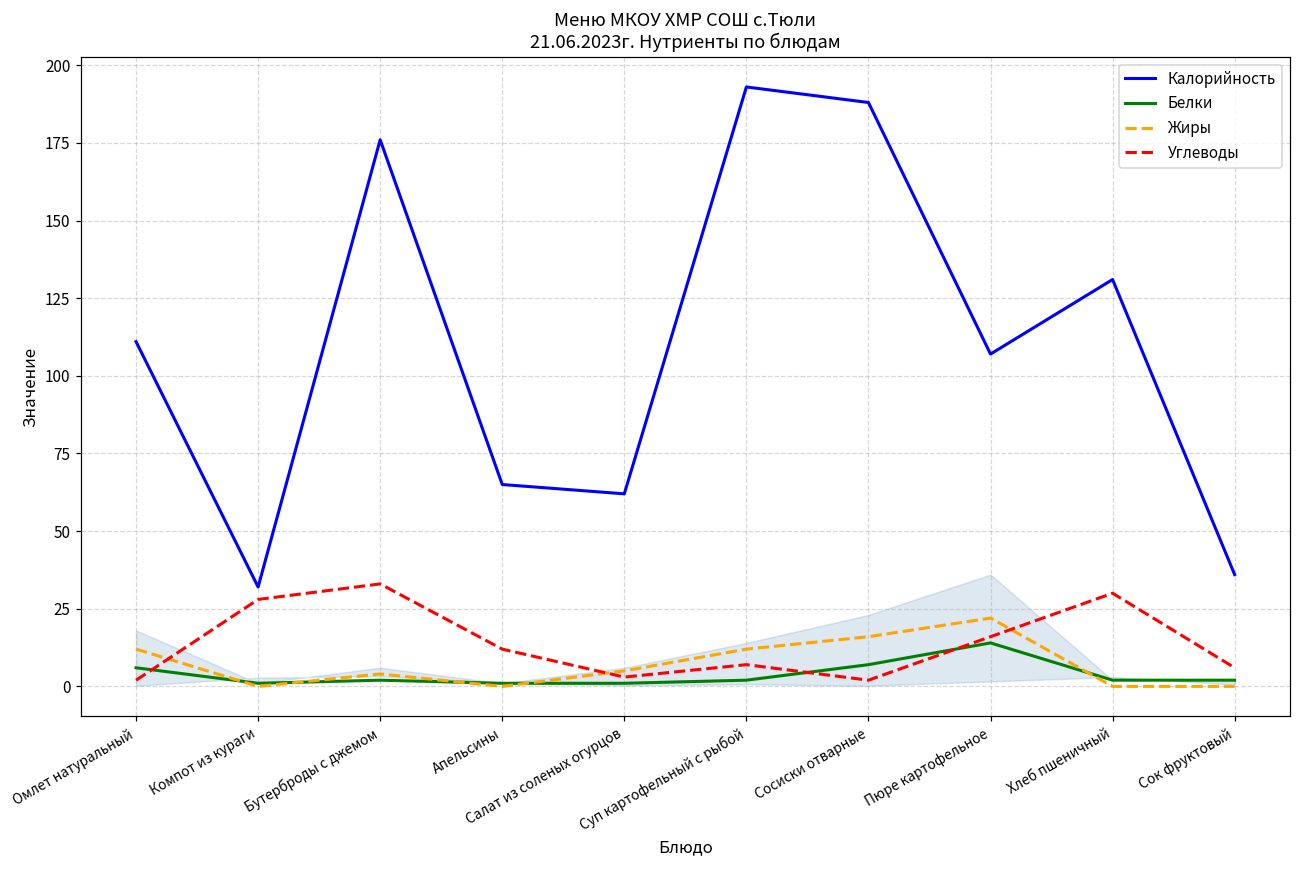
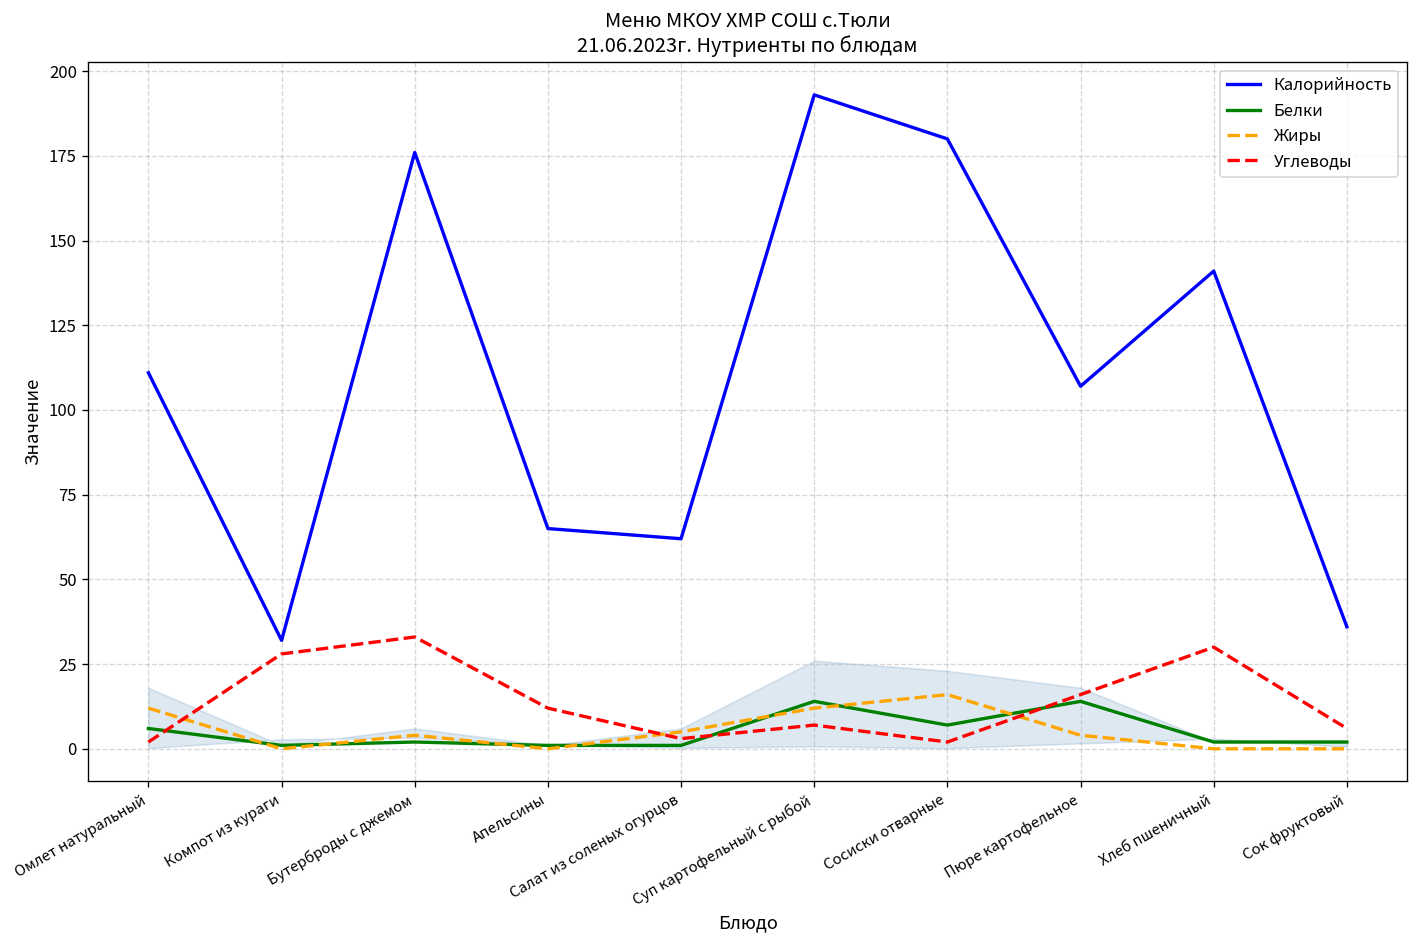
Белки, Суп картофельный с рыбой: 2 -> 14
Калорийность, Сосиски отварные: 188 -> 180
Жиры, Пюре картофельное: 22 -> 4
Калорийность, Хлеб пшеничный: 131 -> 141
